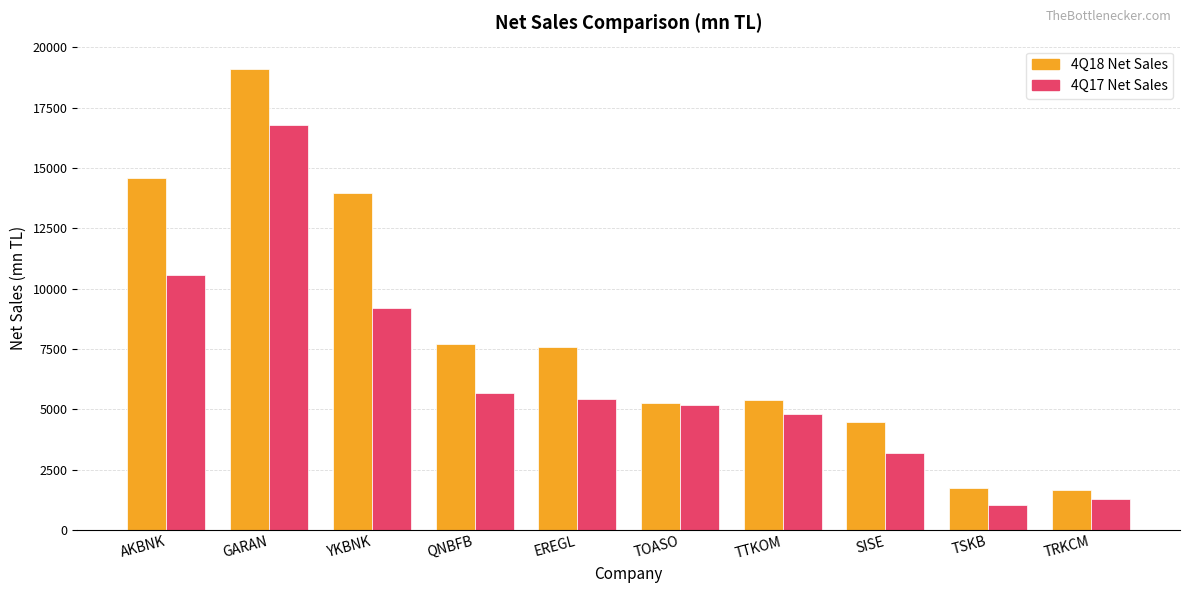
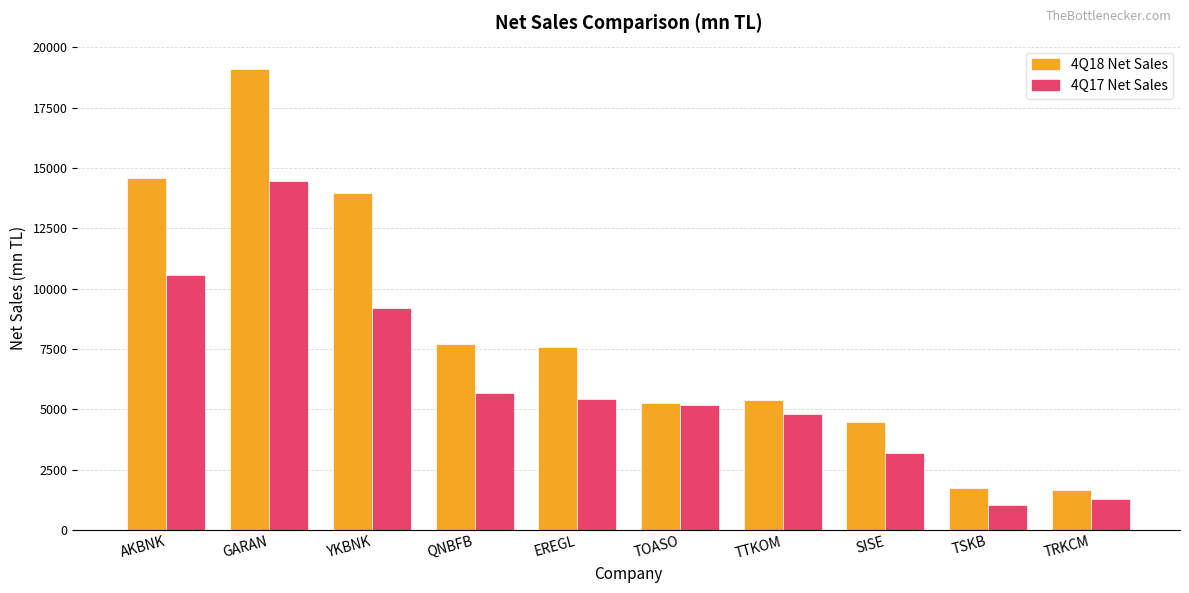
4Q17 Net Sales, GARAN: 16800 -> 14500
